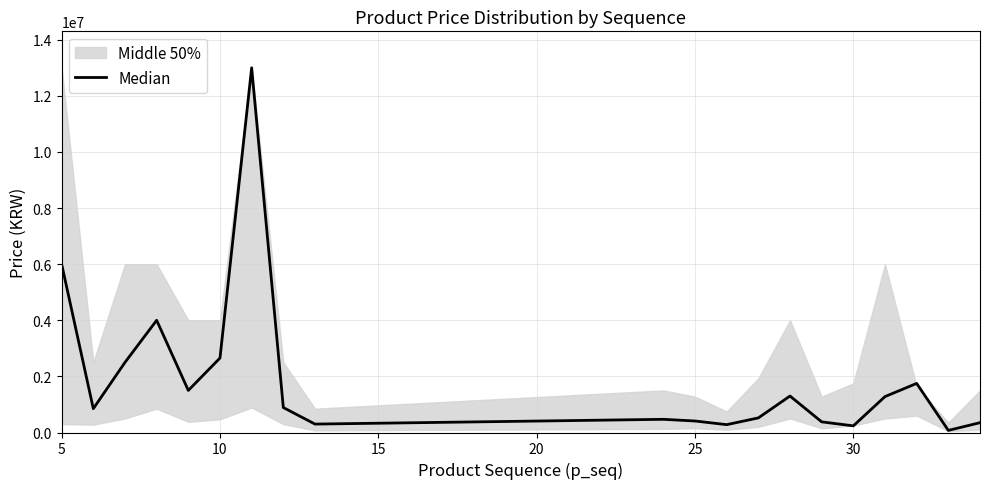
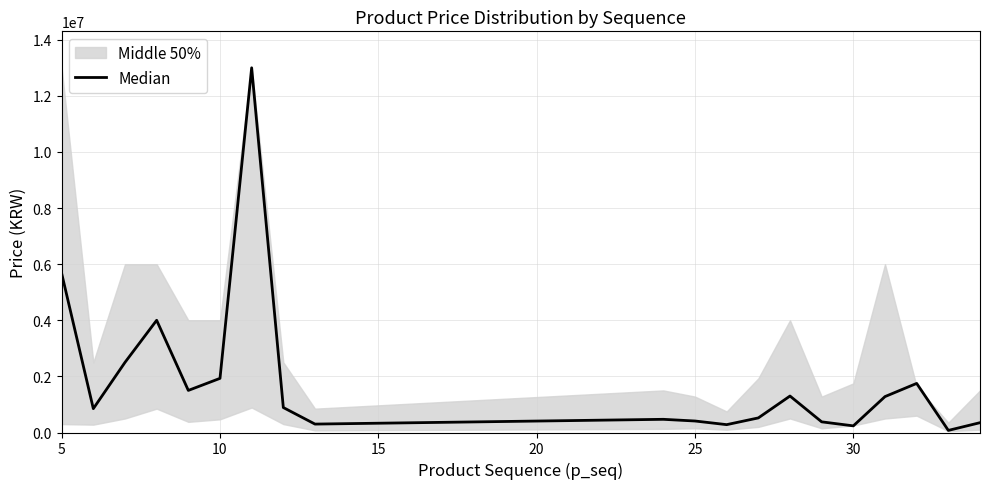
Median, 5: 6000000 -> 5700000
Median, 10: 2700000 -> 1900000
